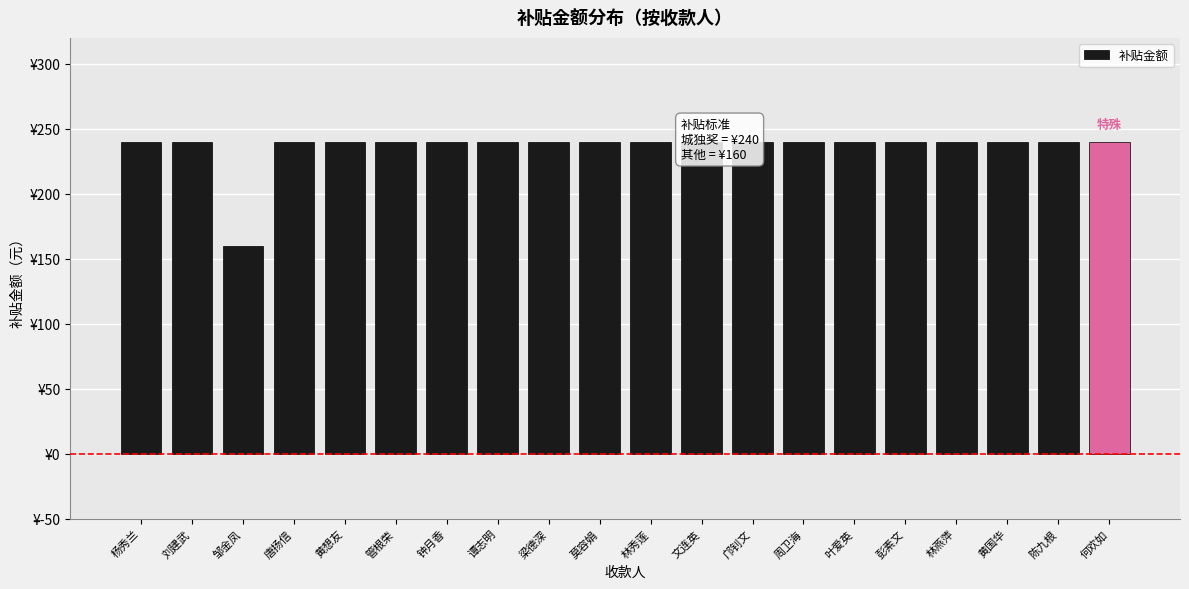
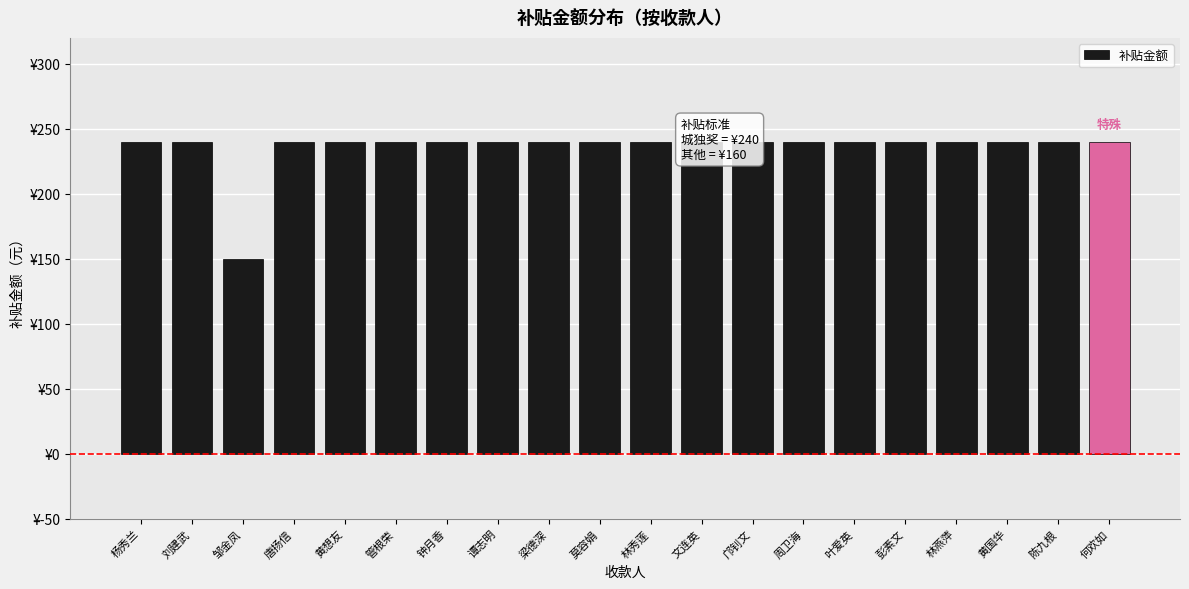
邹金凤: ¥160 -> ¥150
